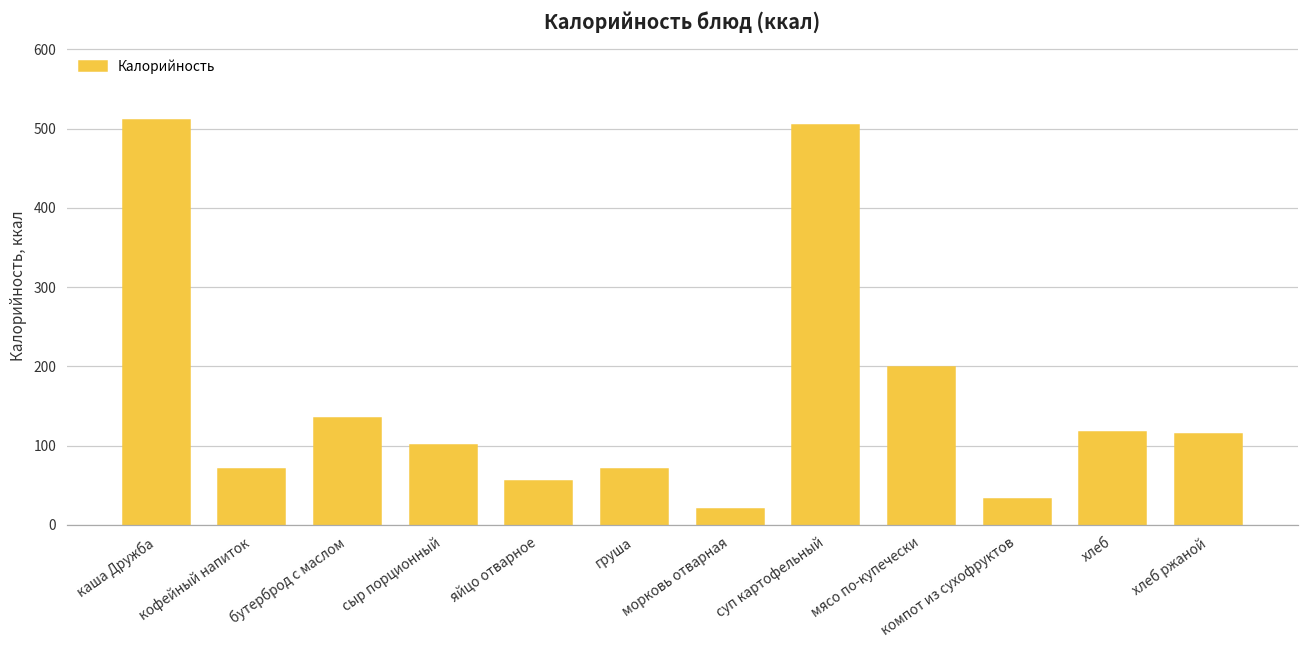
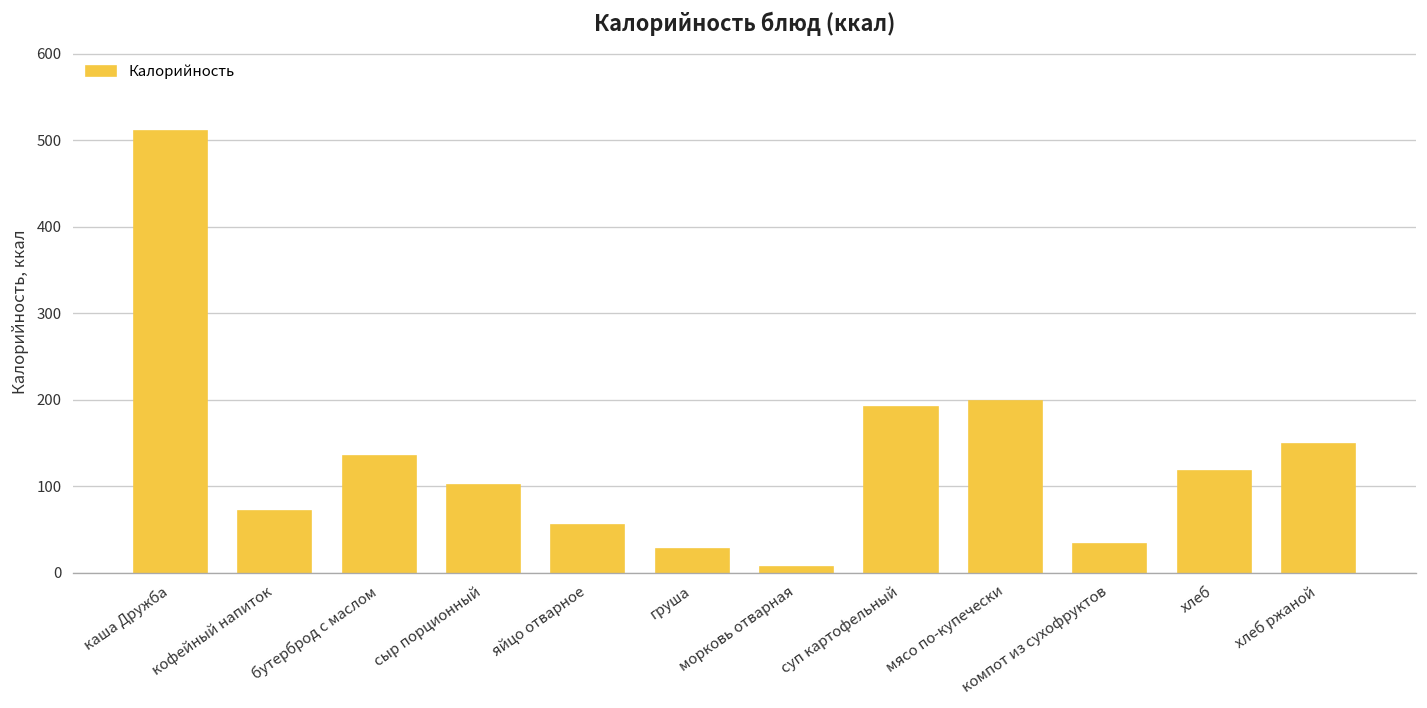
груша: 70 -> 30
морковь отварная: 20 -> 10
суп картофельный: 510 -> 190
хлеб ржаной: 120 -> 150
